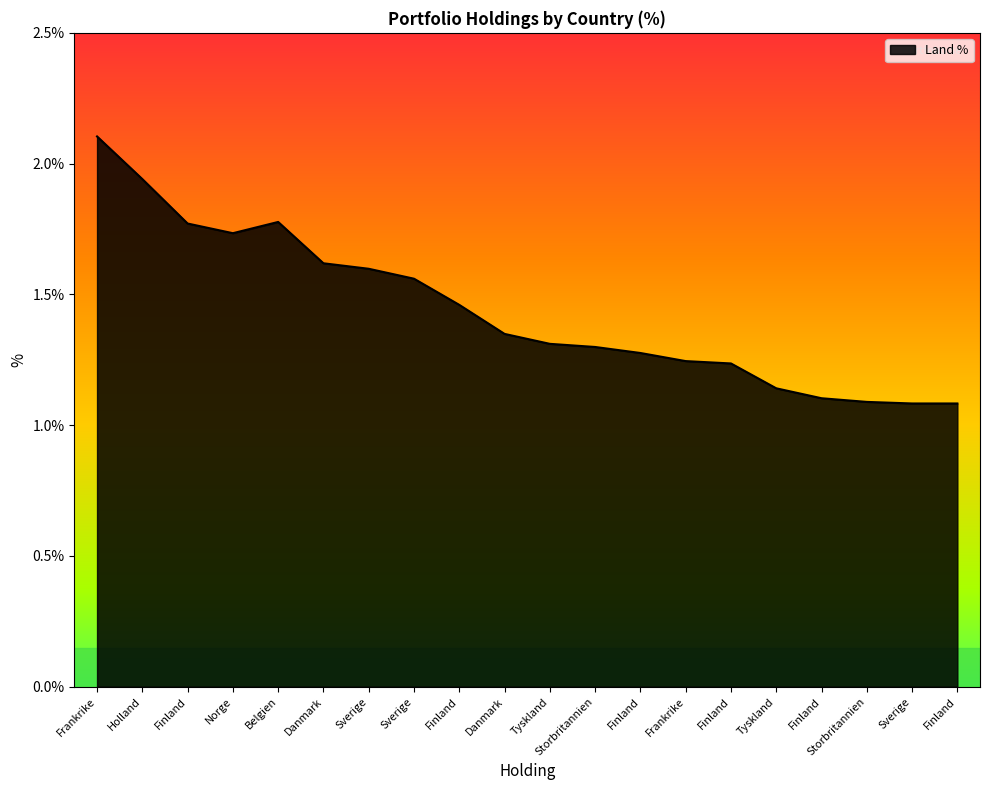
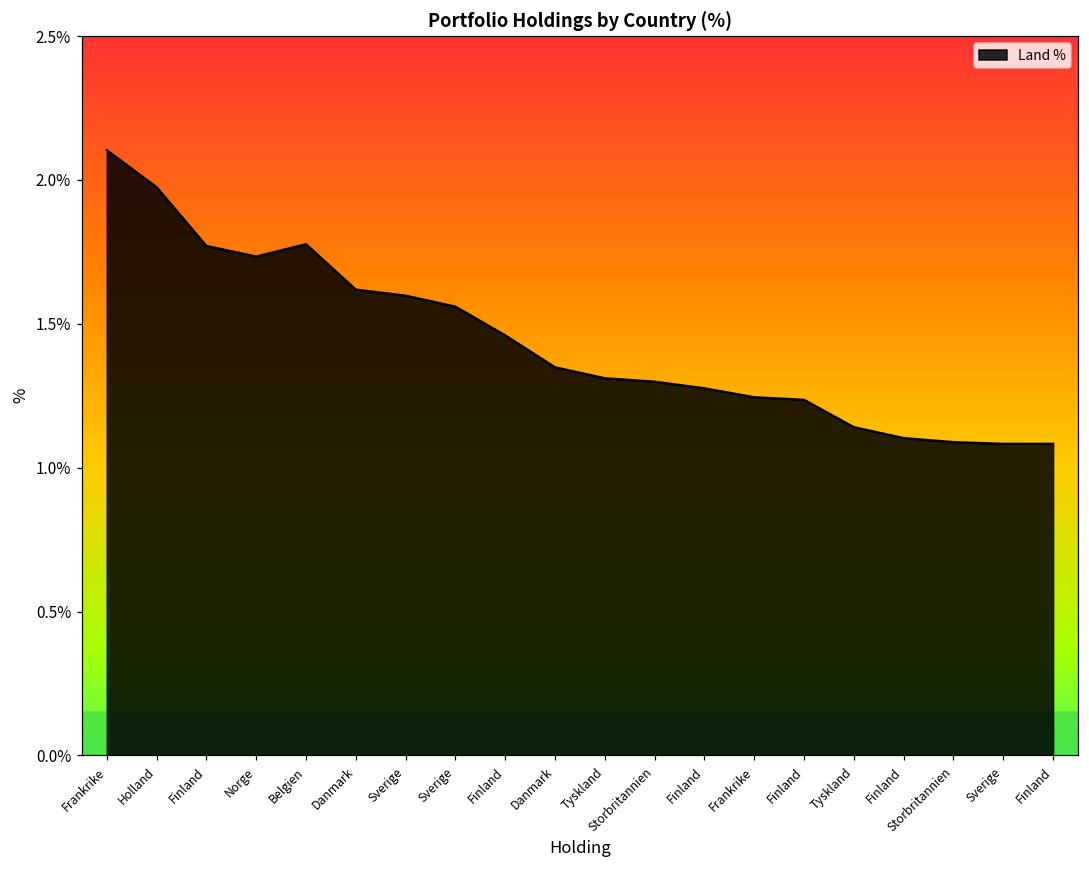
Holland: 1.94% -> 1.98%
